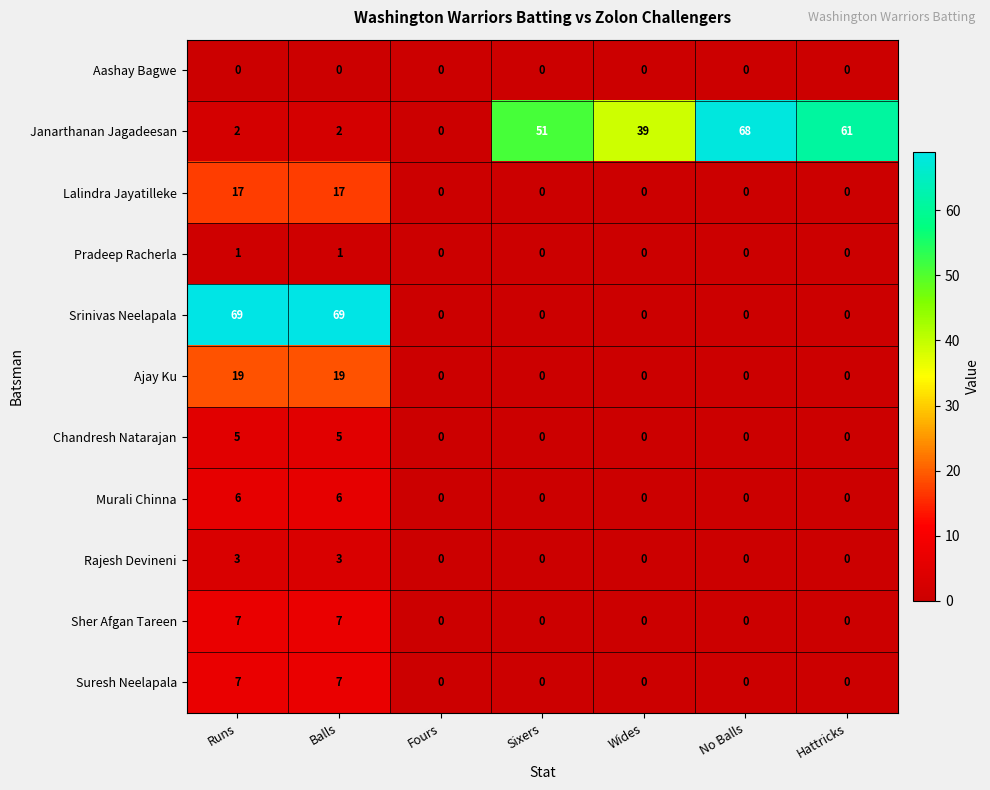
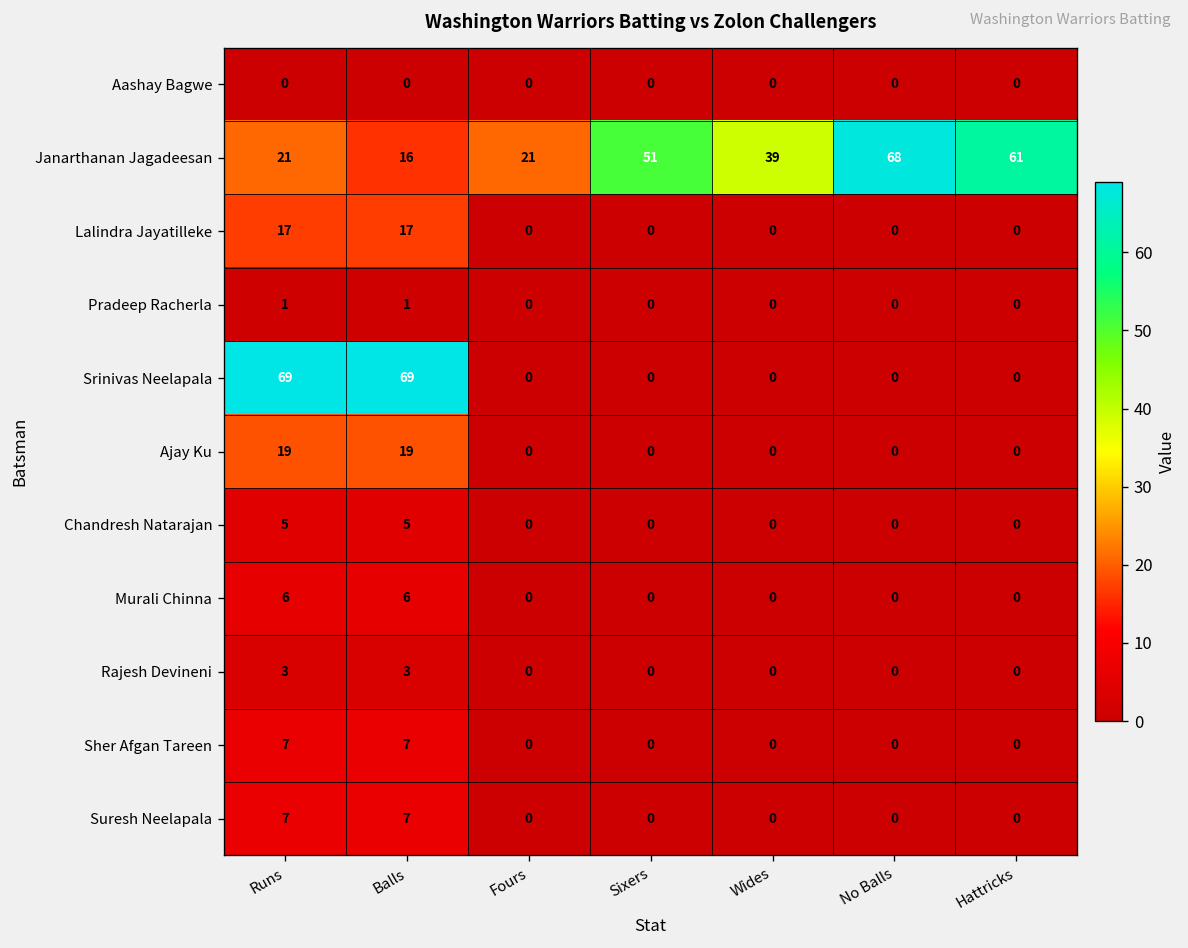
Janarthanan Jagadeesan, Runs: 2 -> 21
Janarthanan Jagadeesan, Balls: 2 -> 16
Janarthanan Jagadeesan, Fours: 0 -> 21
